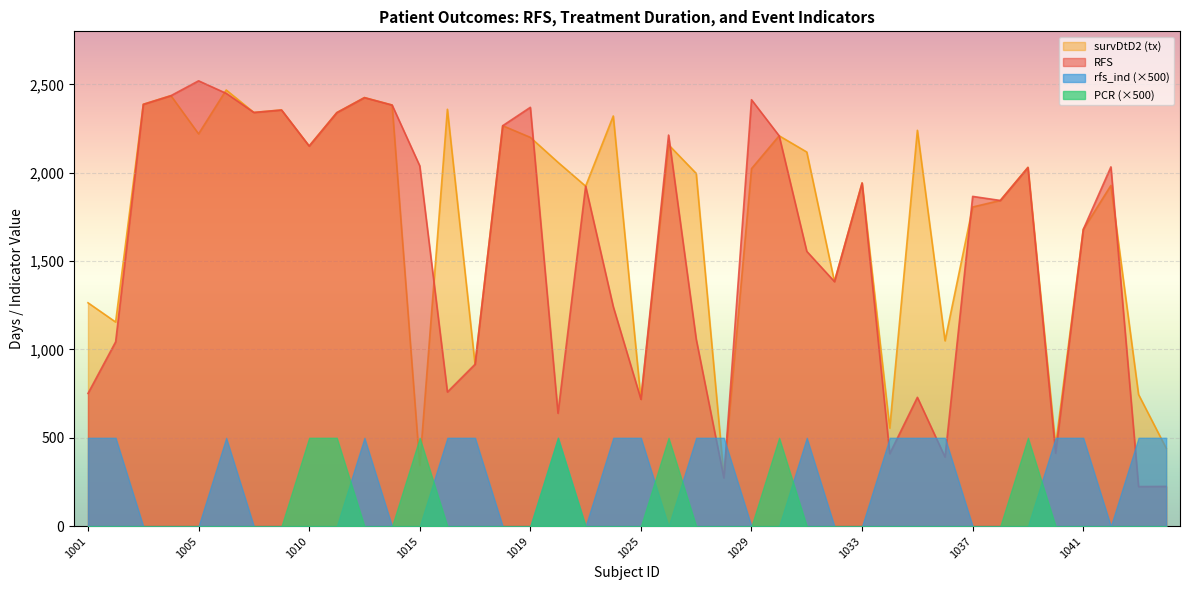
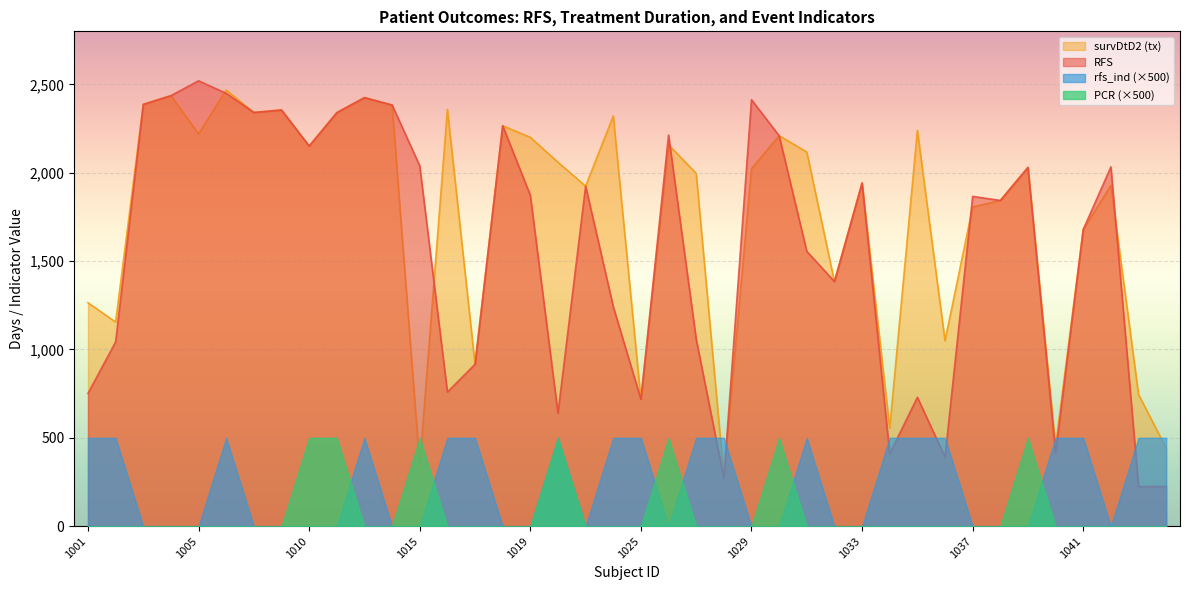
RFS, 1019: 2,370 -> 1,870
